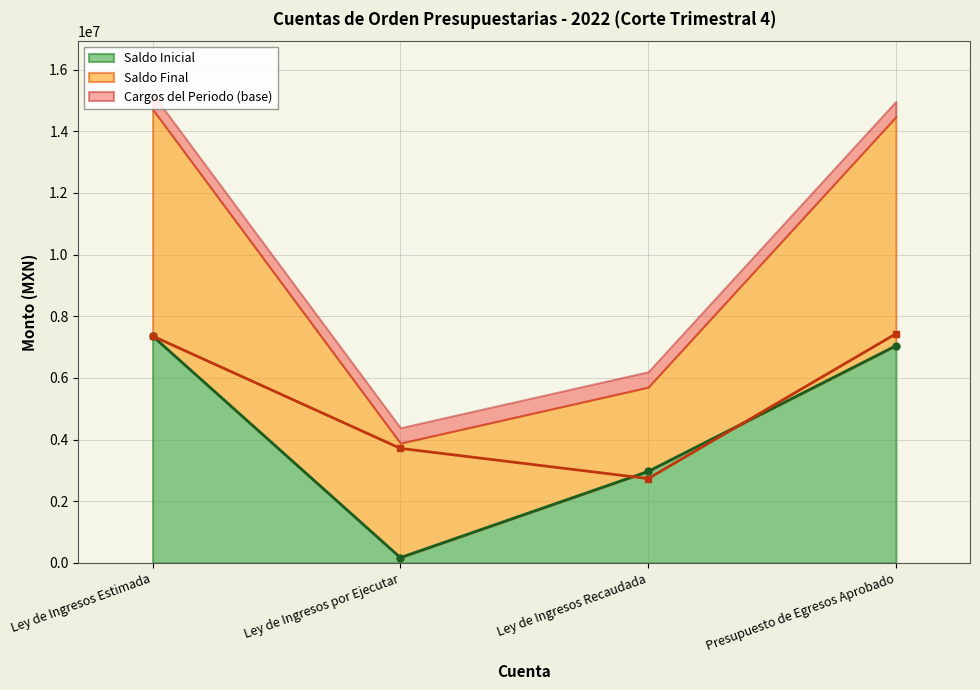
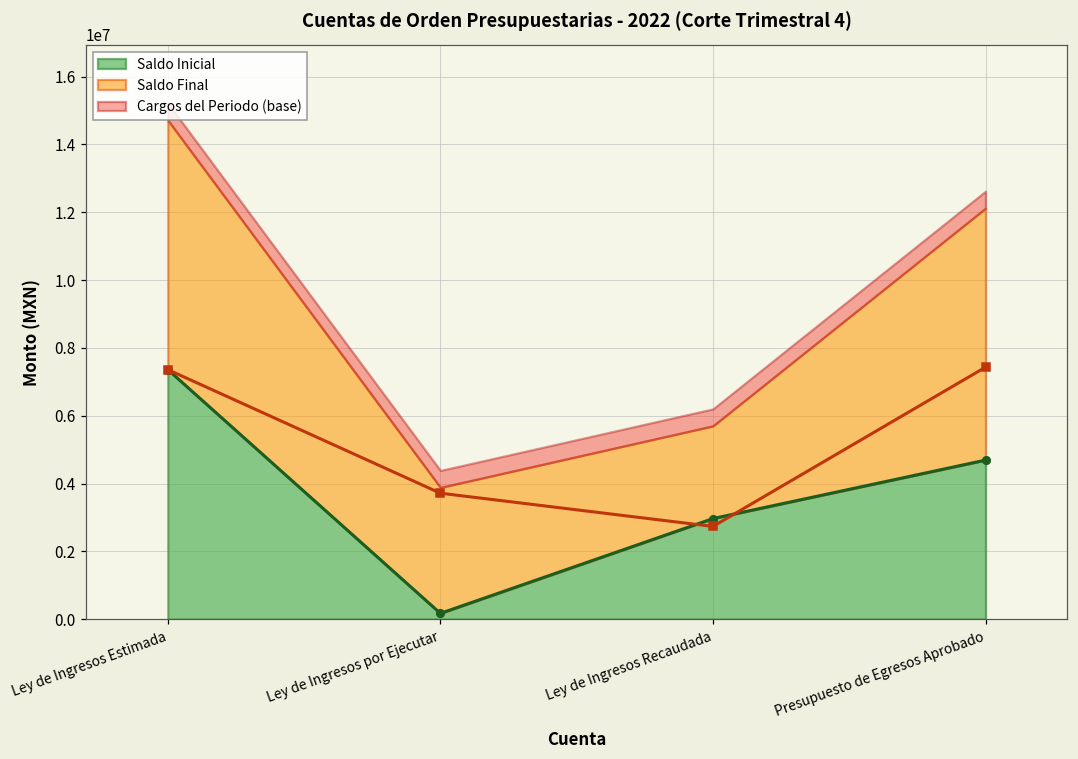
Saldo Inicial, Presupuesto de Egresos Aprobado: 7000000 -> 4700000
